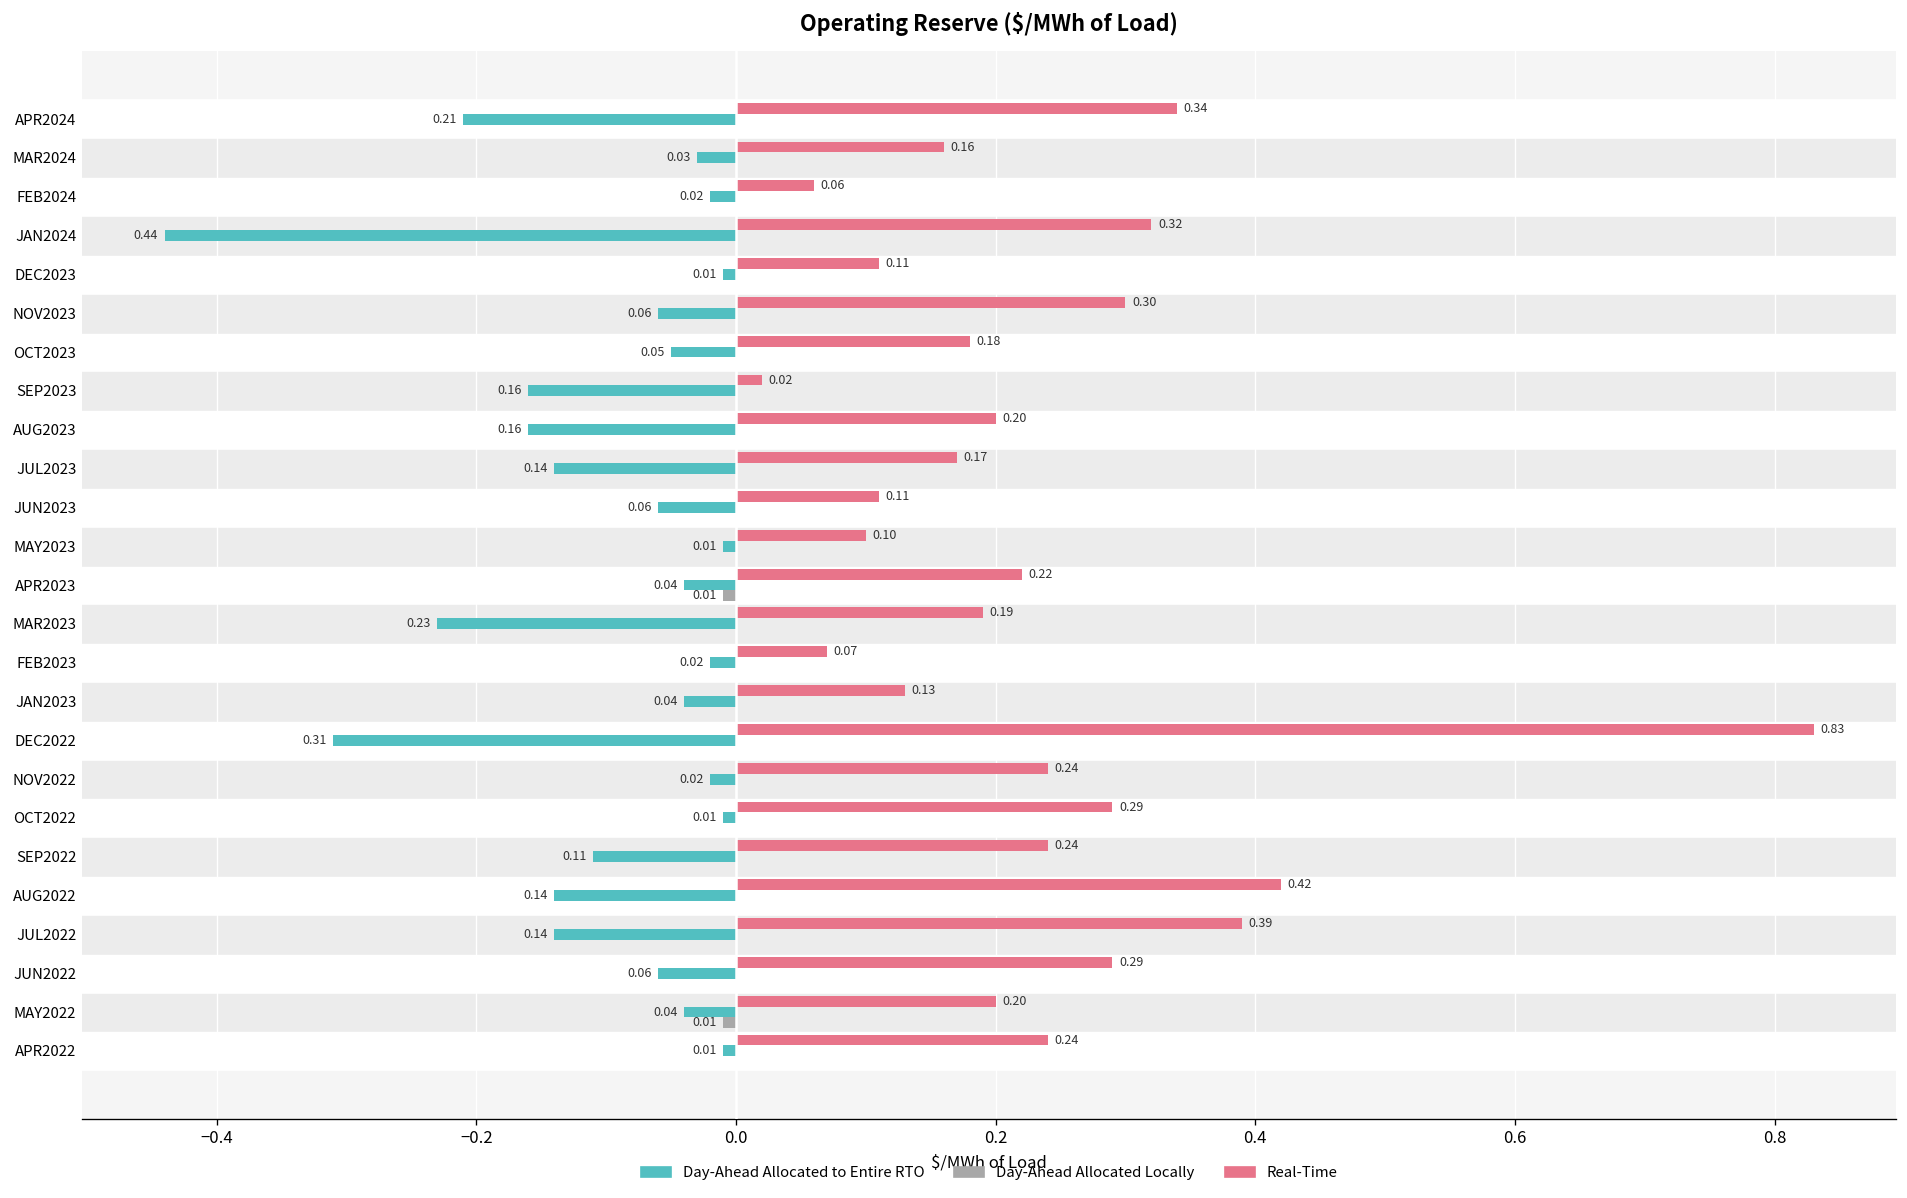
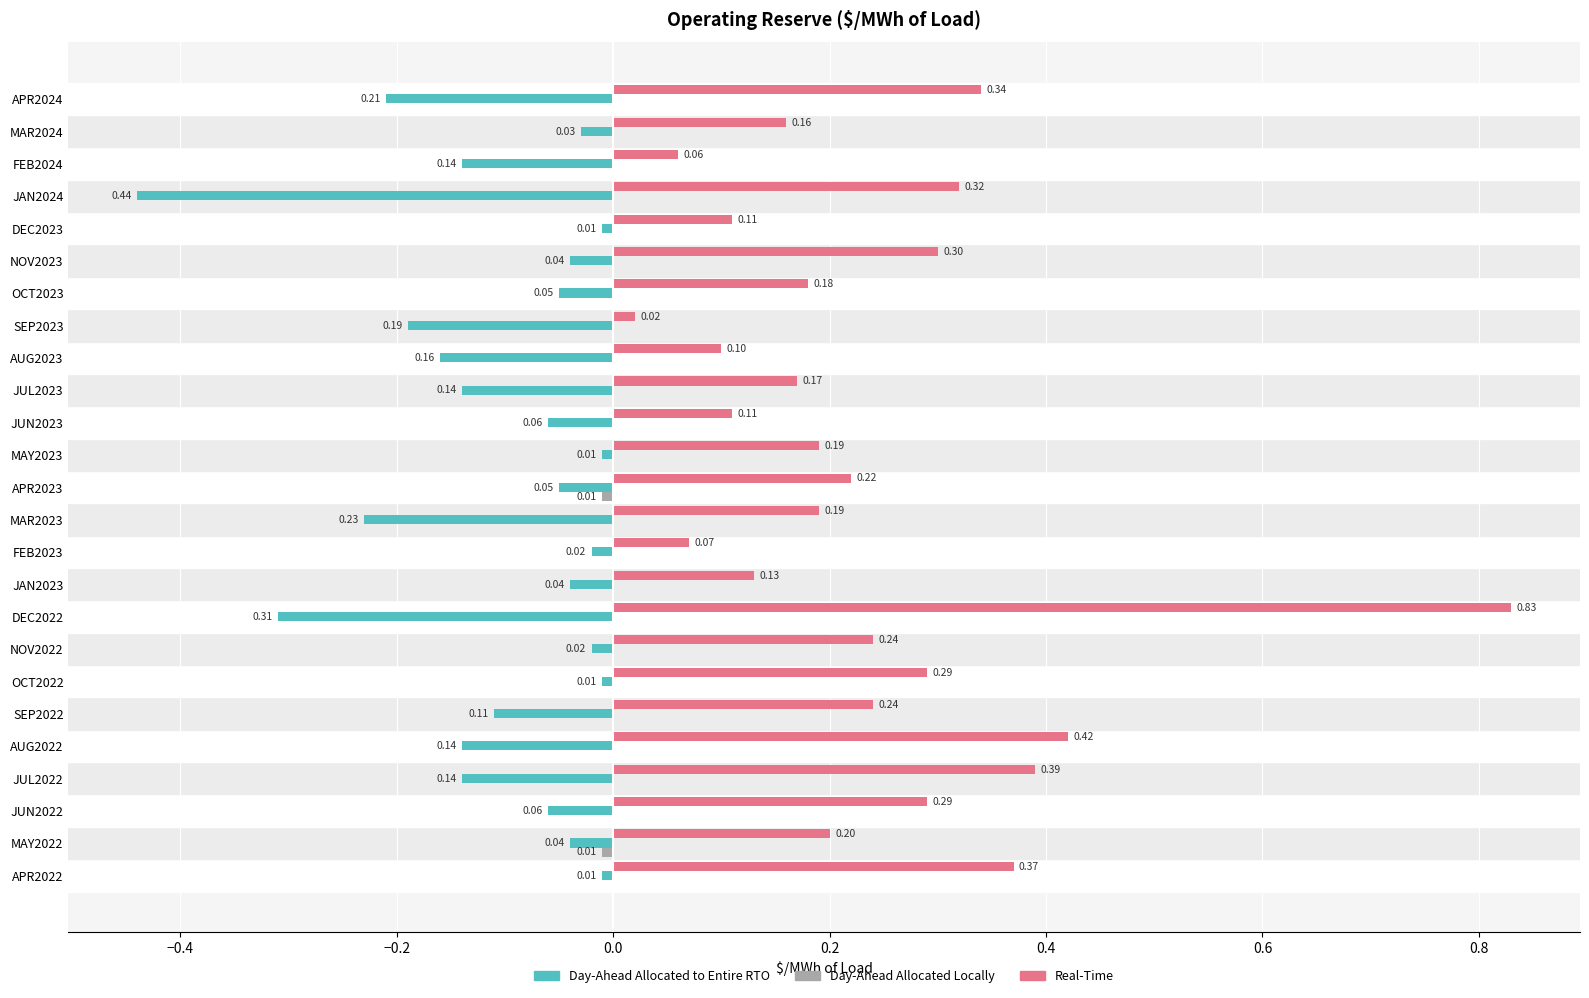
Day-Ahead Allocated to Entire RTO, FEB2024: 0.02 -> 0.14
Day-Ahead Allocated to Entire RTO, NOV2023: 0.06 -> 0.04
Day-Ahead Allocated to Entire RTO, SEP2023: 0.16 -> 0.19
Real-Time, AUG2023: 0.20 -> 0.10
Real-Time, MAY2023: 0.10 -> 0.19
Day-Ahead Allocated to Entire RTO, APR2023: 0.04 -> 0.05
Real-Time, APR2022: 0.24 -> 0.37
